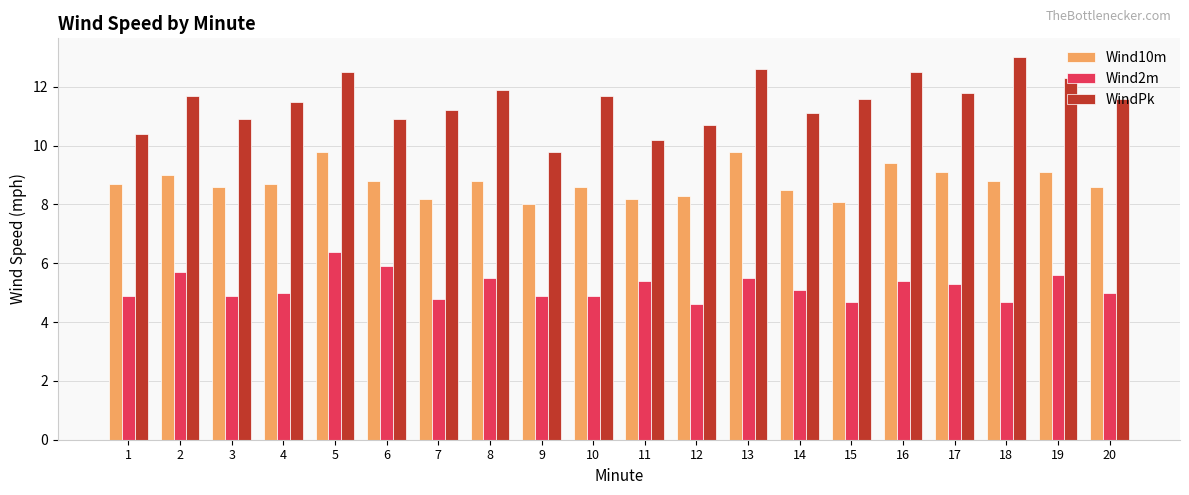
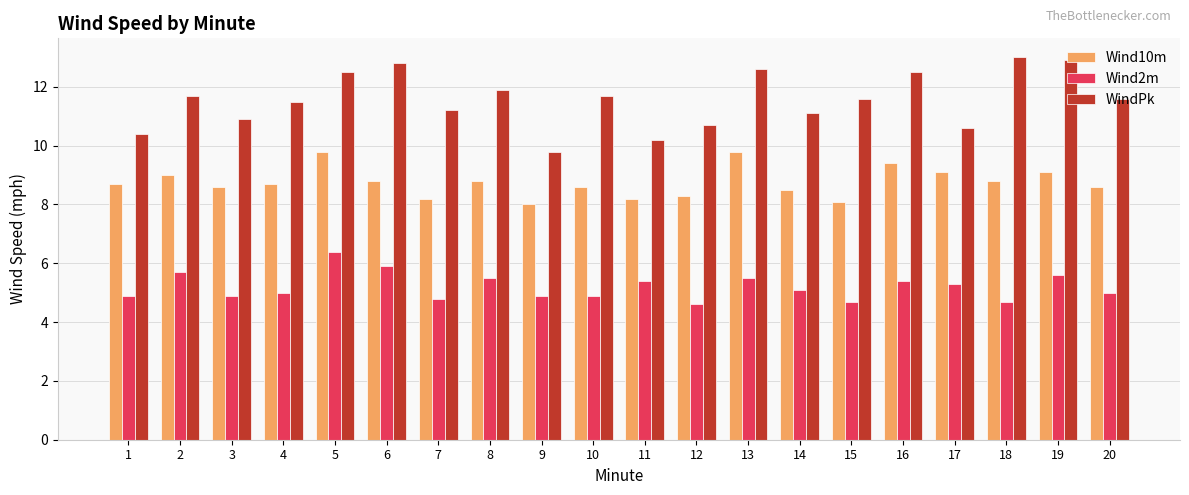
WindPk, 6: 10.9 -> 12.8
WindPk, 17: 11.8 -> 10.6
WindPk, 19: 12.3 -> 12.9
